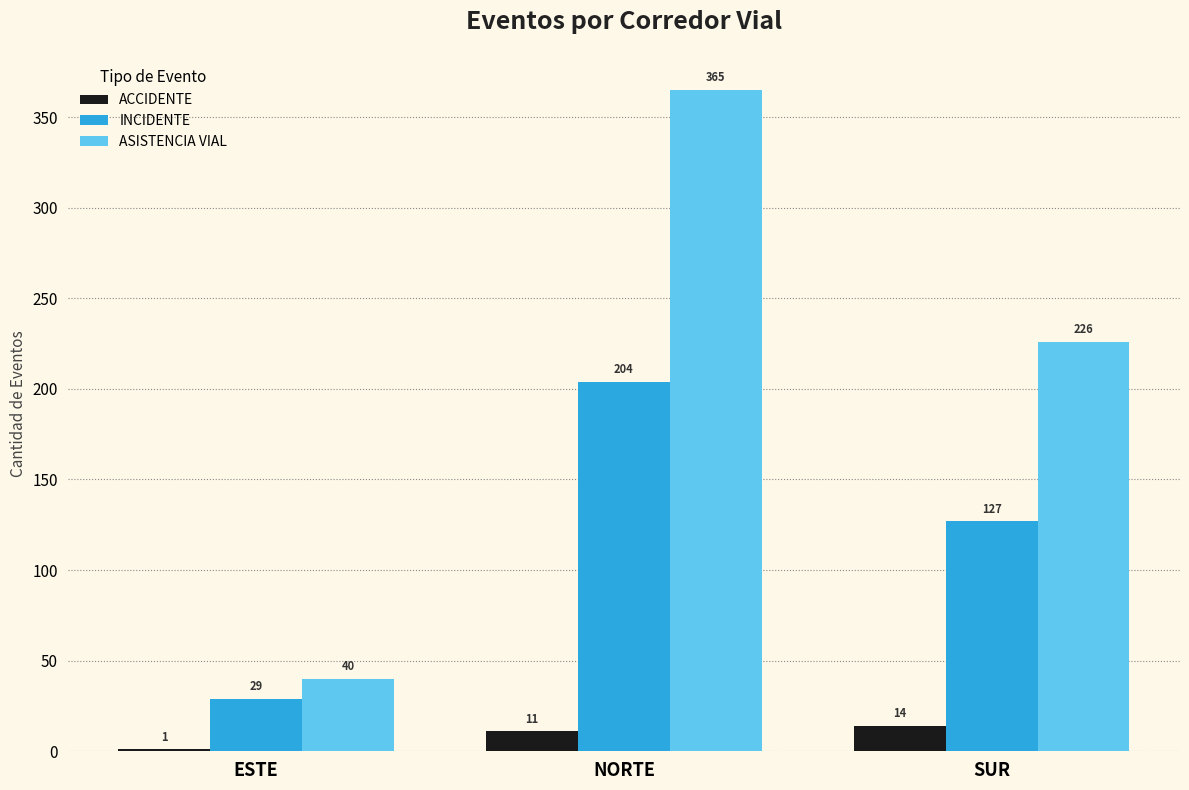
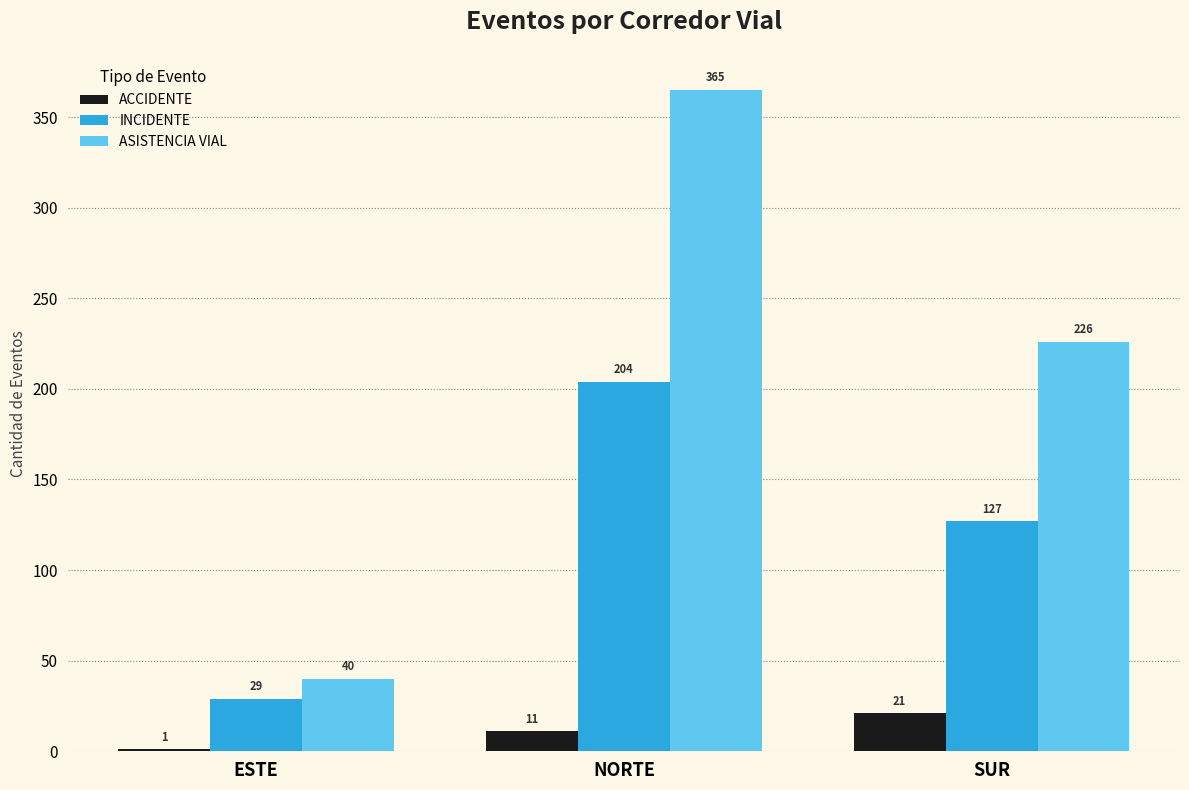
ACCIDENTE, SUR: 14 -> 21
